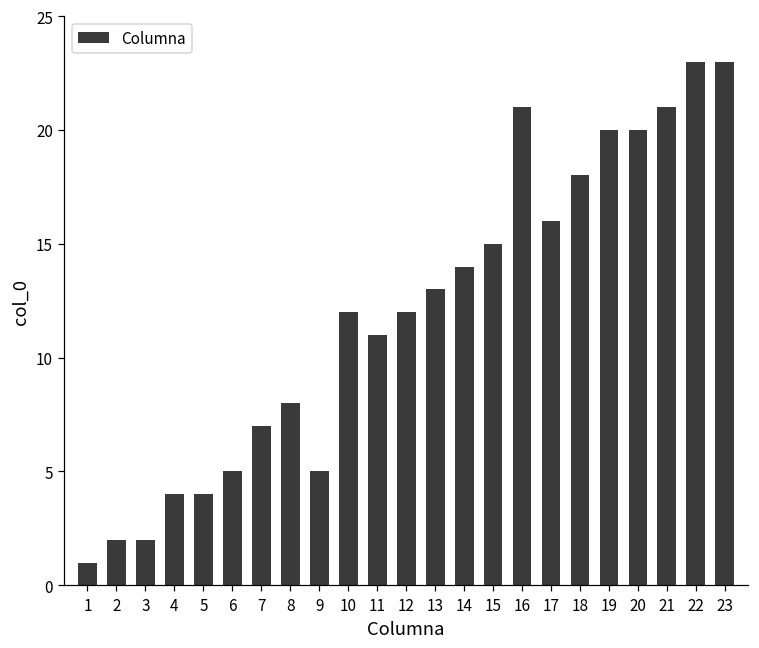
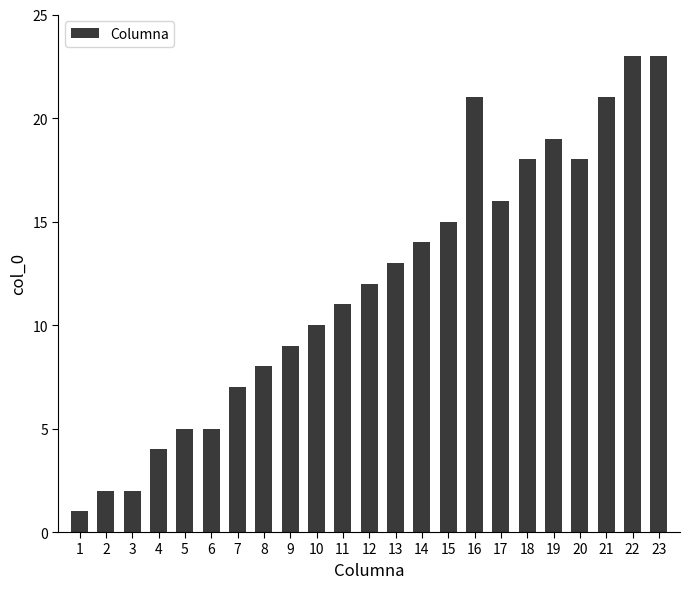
5: 4 -> 5
9: 5 -> 9
10: 12 -> 10
19: 20 -> 19
20: 20 -> 18
